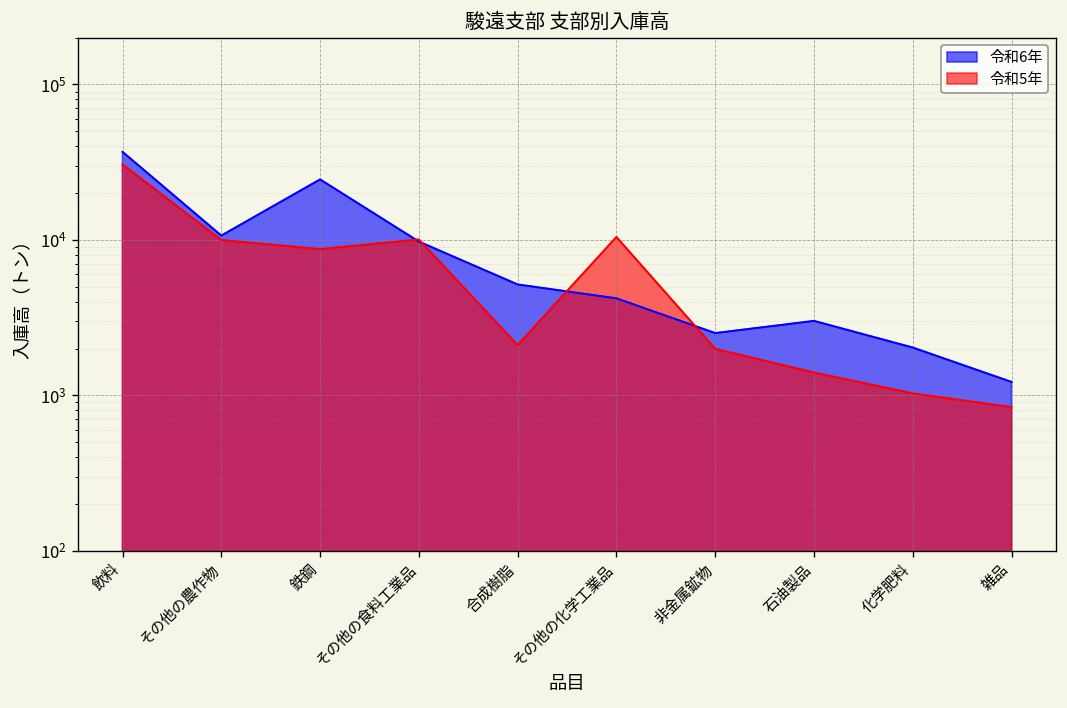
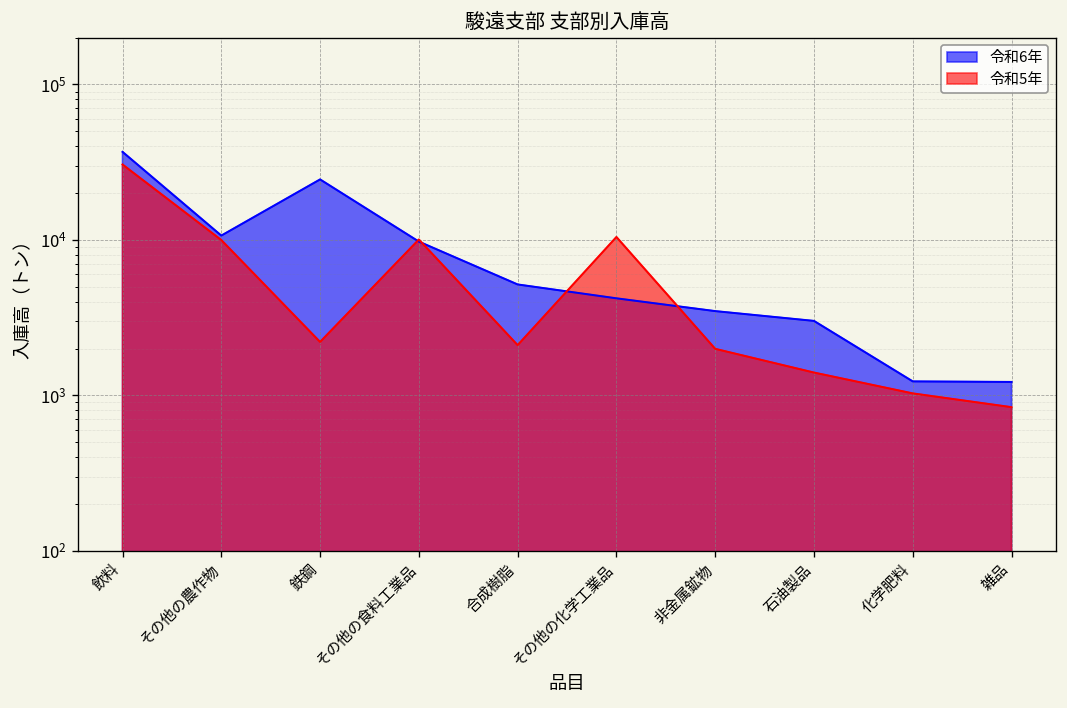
令和5年, 鉄鋼: 9000 -> 2200
令和6年, 非金属鉱物: 2500 -> 3500
令和6年, 化学肥料: 2000 -> 1200
